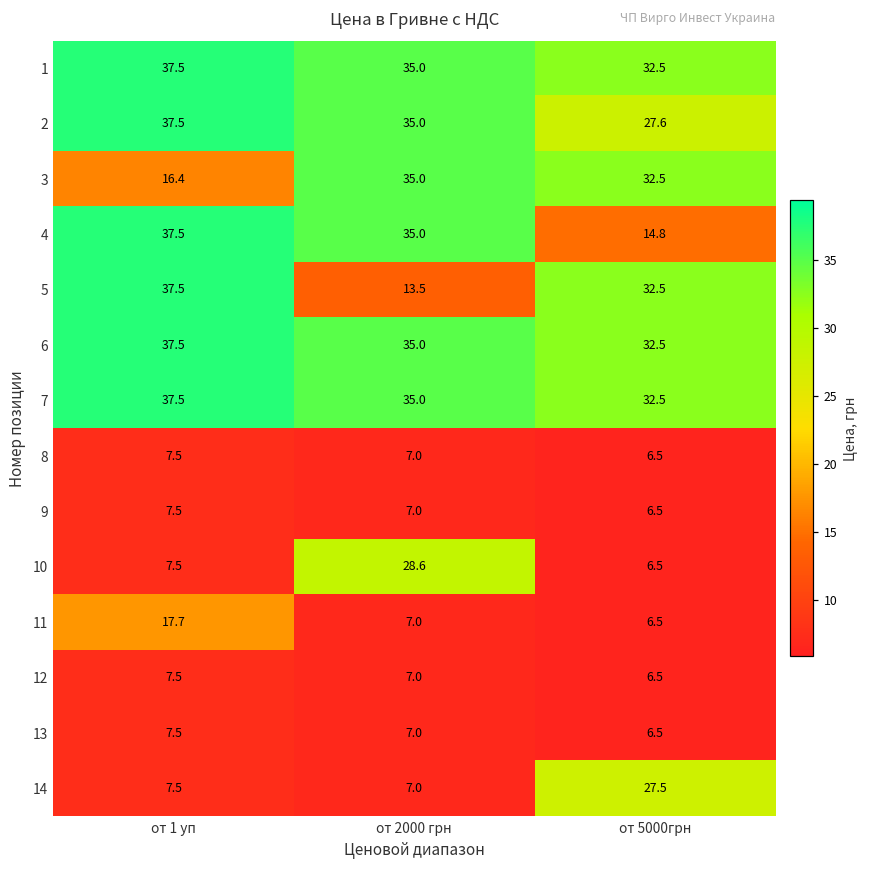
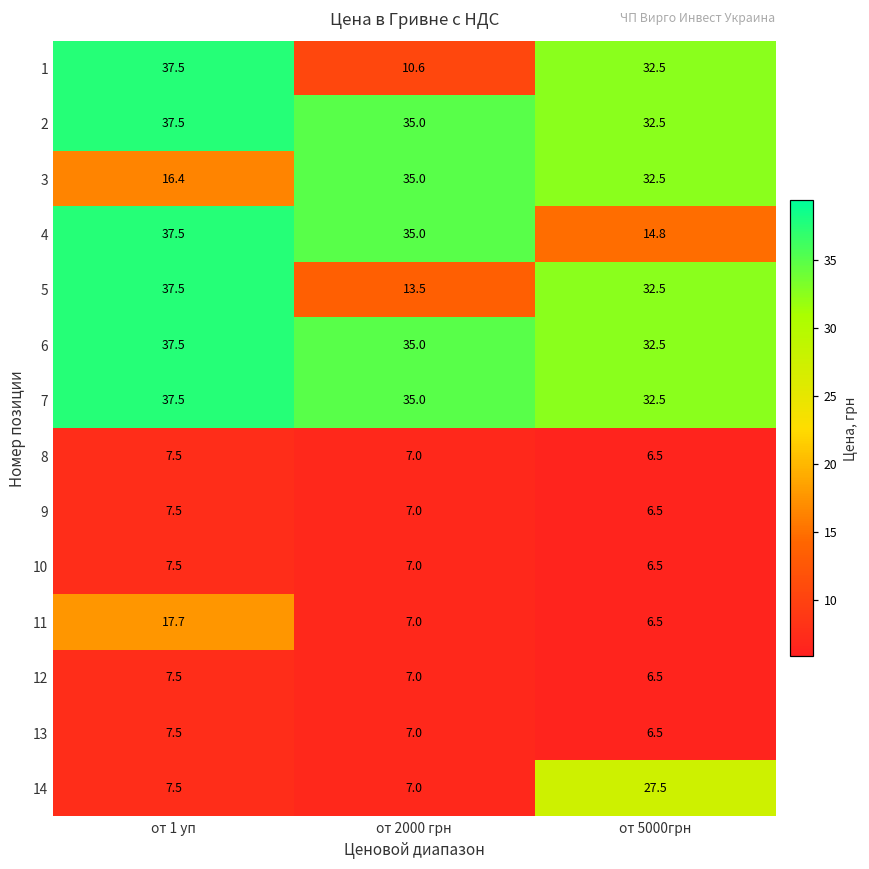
1, от 2000 грн: 35.0 -> 10.6
2, от 5000грн: 27.6 -> 32.5
10, от 2000 грн: 28.6 -> 7.0
